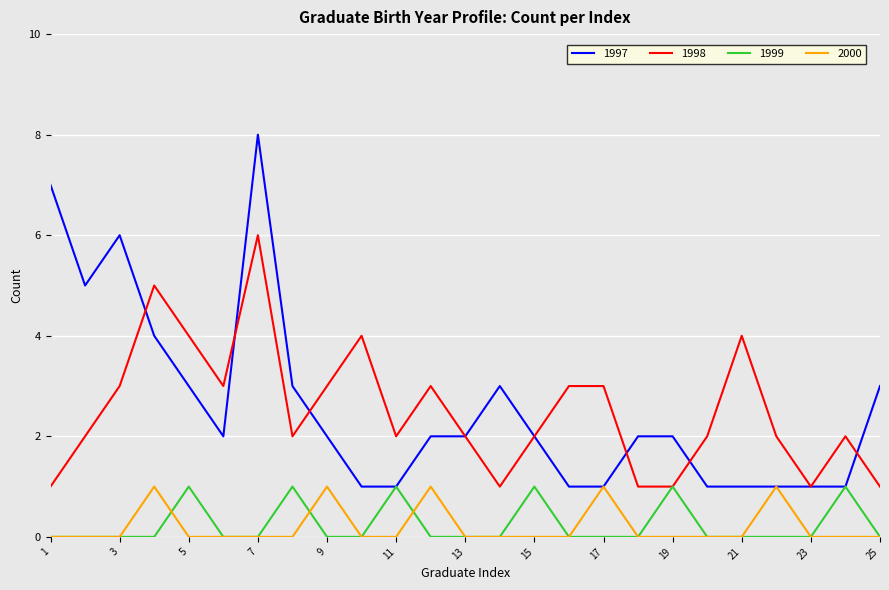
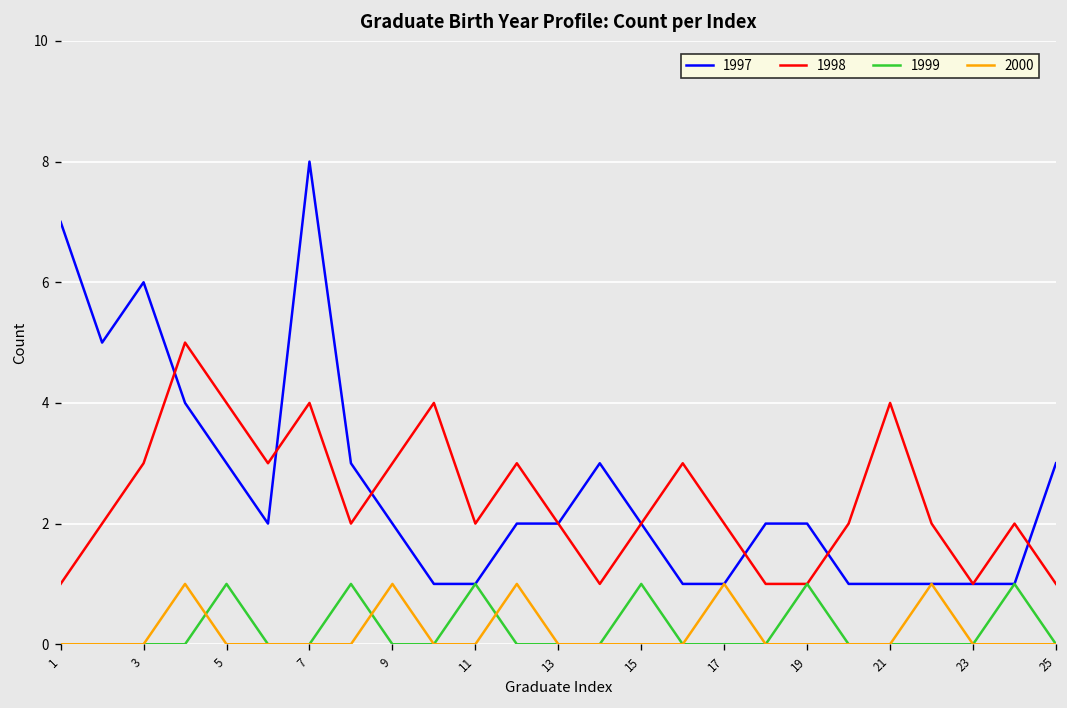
1998, 7: 6 -> 4
1998, 17: 3 -> 2
